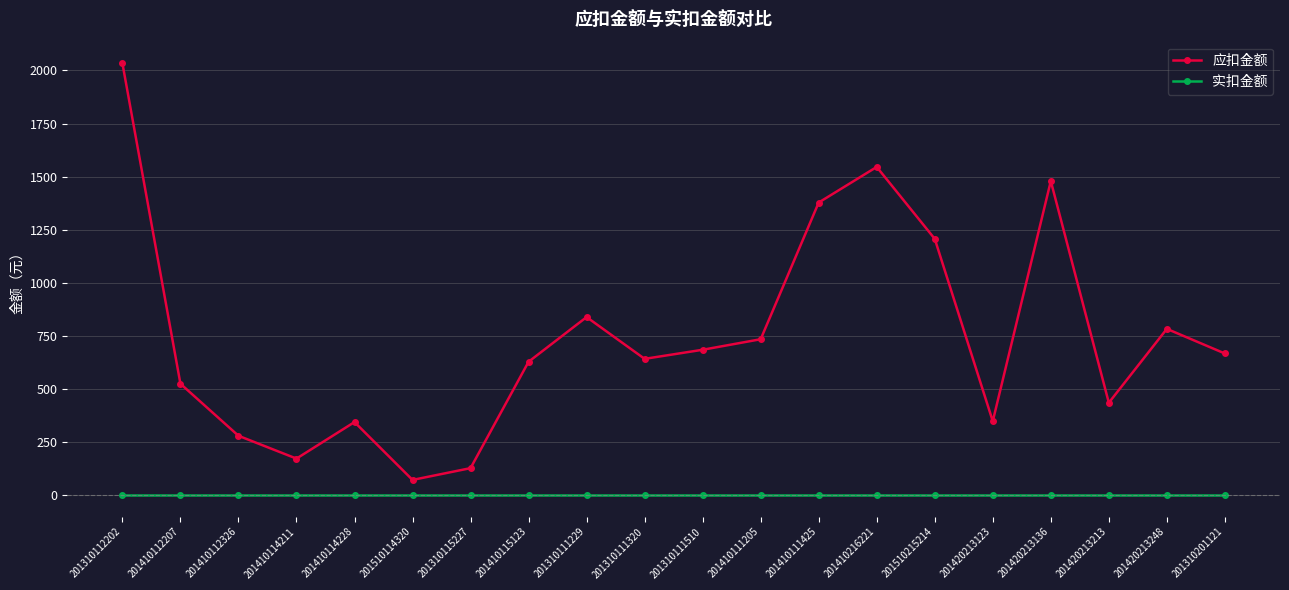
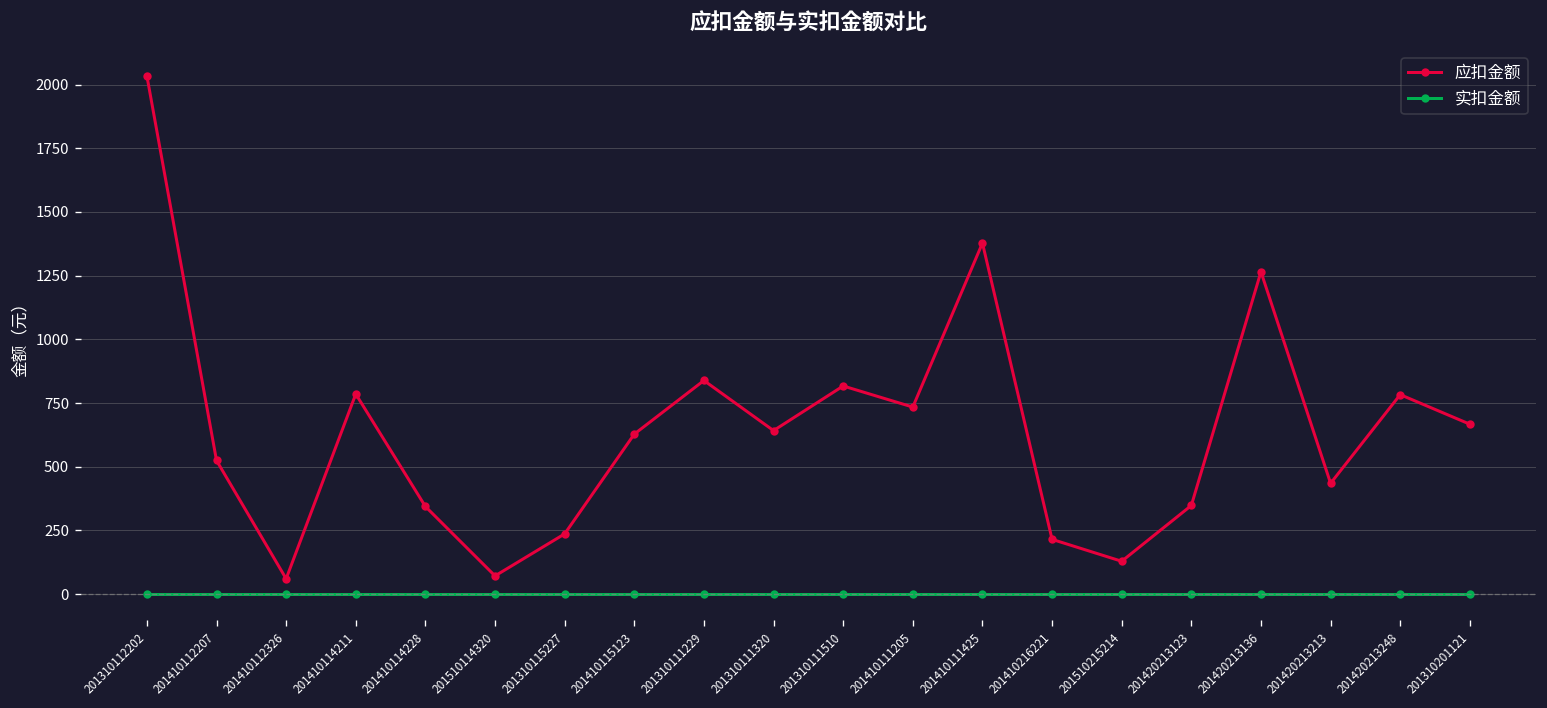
应扣金额, 201410112326: 280 -> 60
应扣金额, 201410114211: 170 -> 790
应扣金额, 201310115227: 130 -> 240
应扣金额, 201310111510: 680 -> 820
应扣金额, 201410216221: 1550 -> 220
应扣金额, 201510215214: 1210 -> 130
应扣金额, 201420213136: 1480 -> 1270
